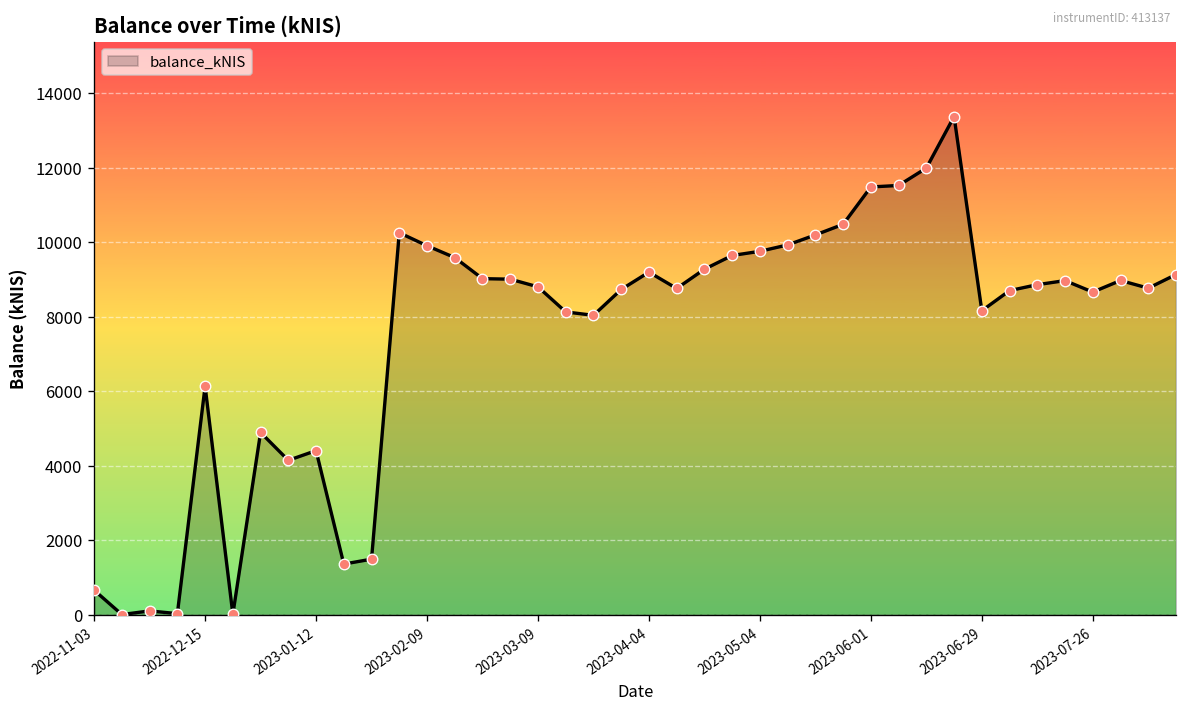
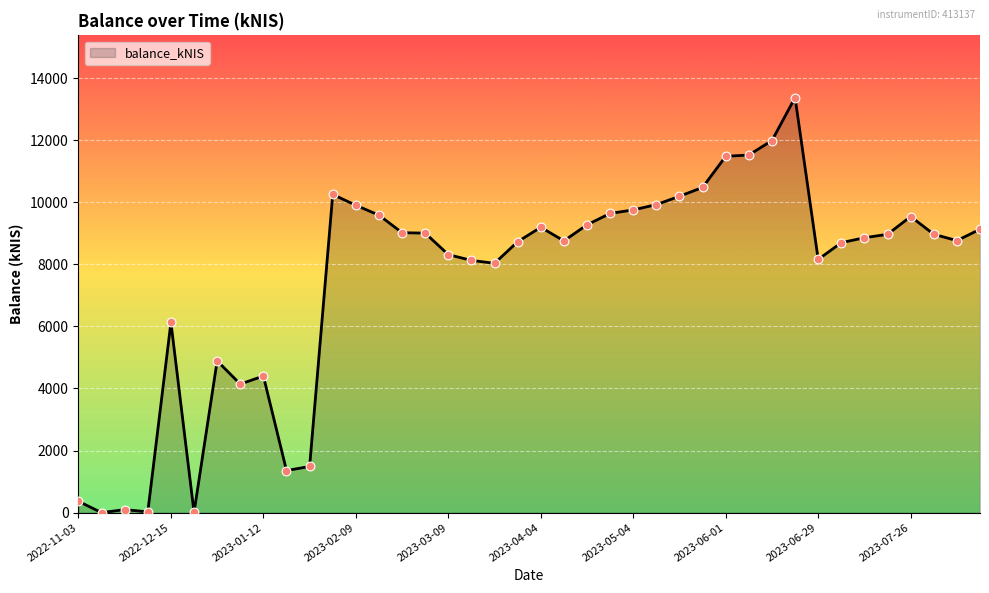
2022-11-03: 700 -> 400
2023-03-09: 8800 -> 8300
2023-07-26: 8700 -> 9500
